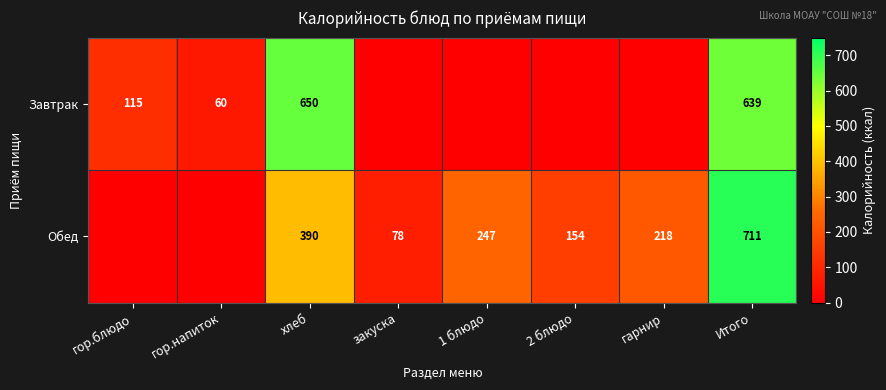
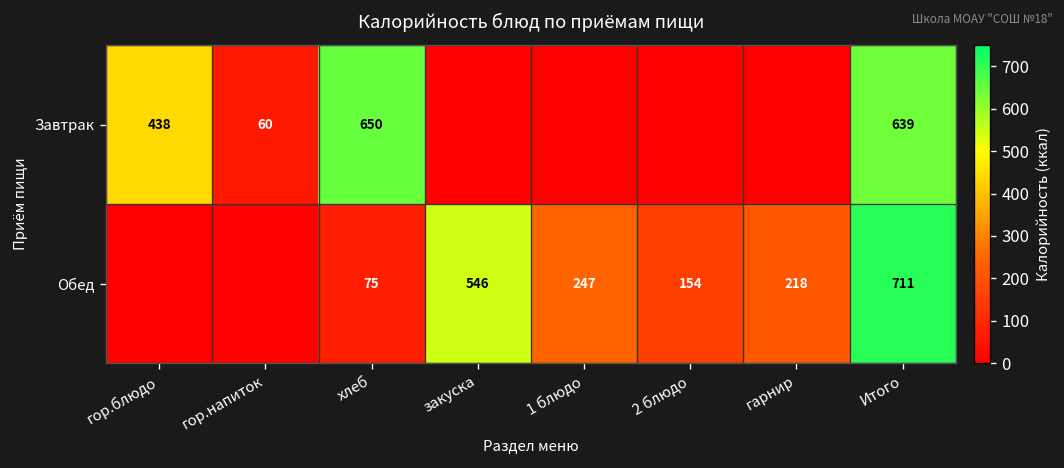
Завтрак, гор.блюдо: 115 -> 438
Обед, хлеб: 390 -> 75
Обед, закуска: 78 -> 546
